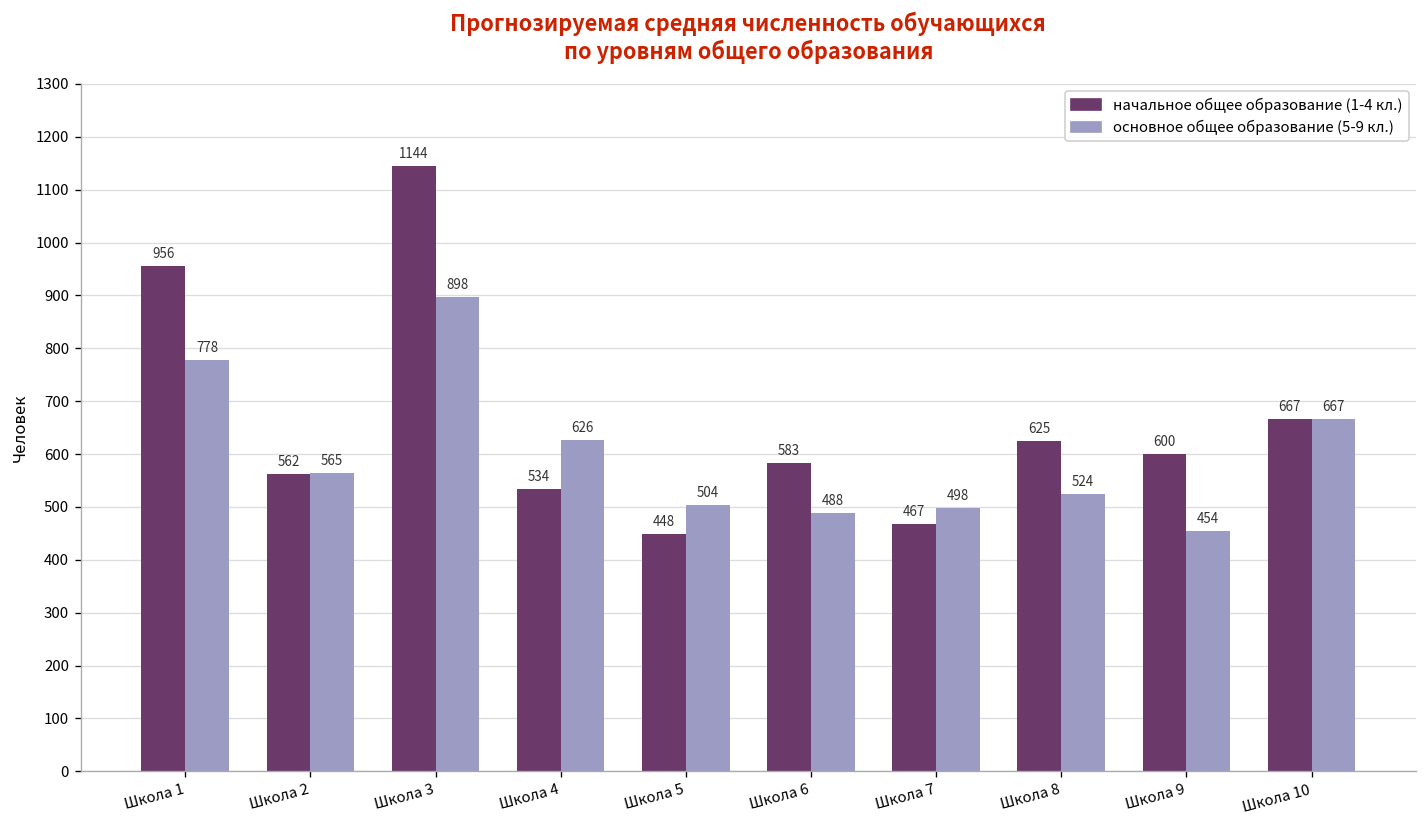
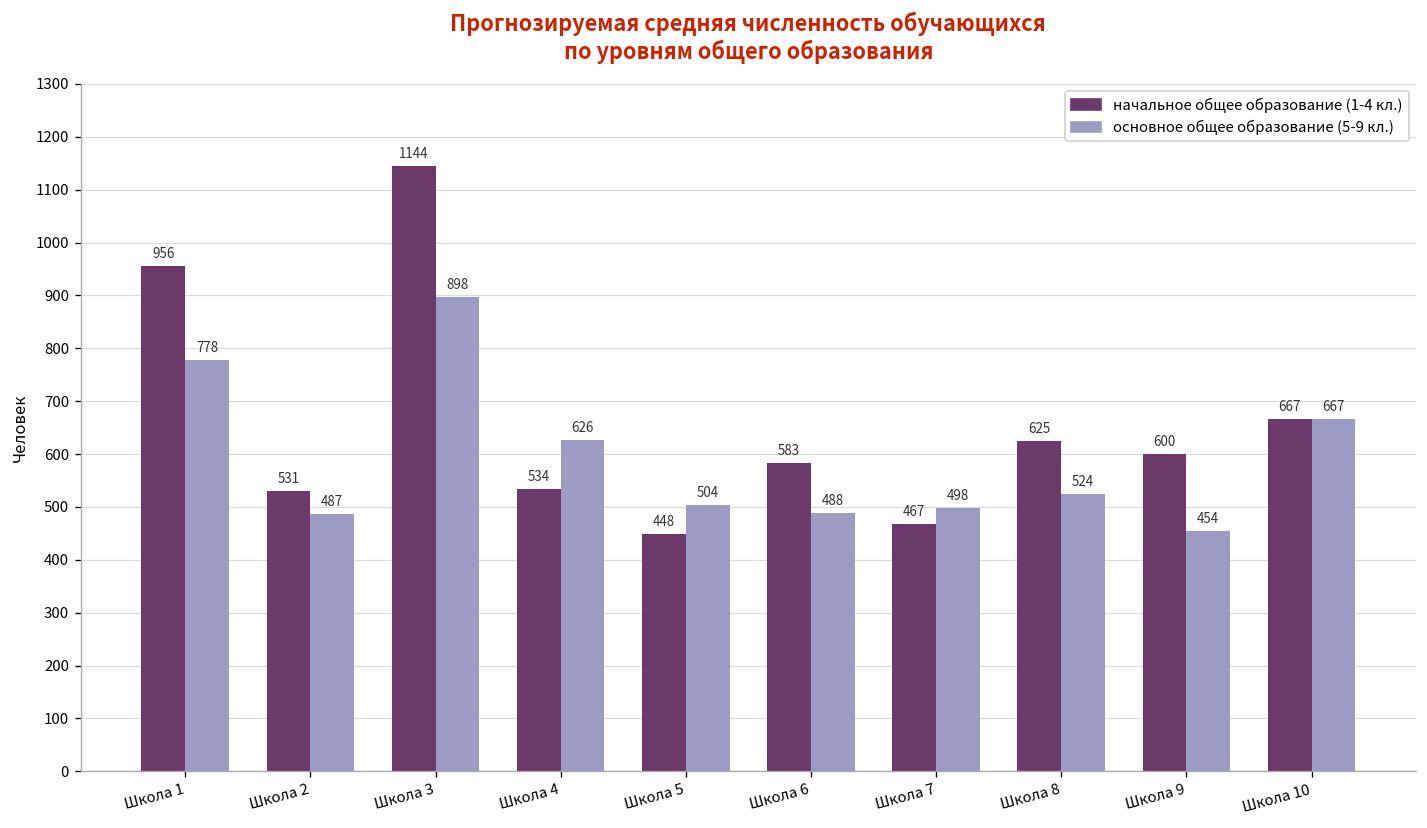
начальное общее образование (1-4 кл.), Школа 2: 562 -> 531
основное общее образование (5-9 кл.), Школа 2: 565 -> 487
